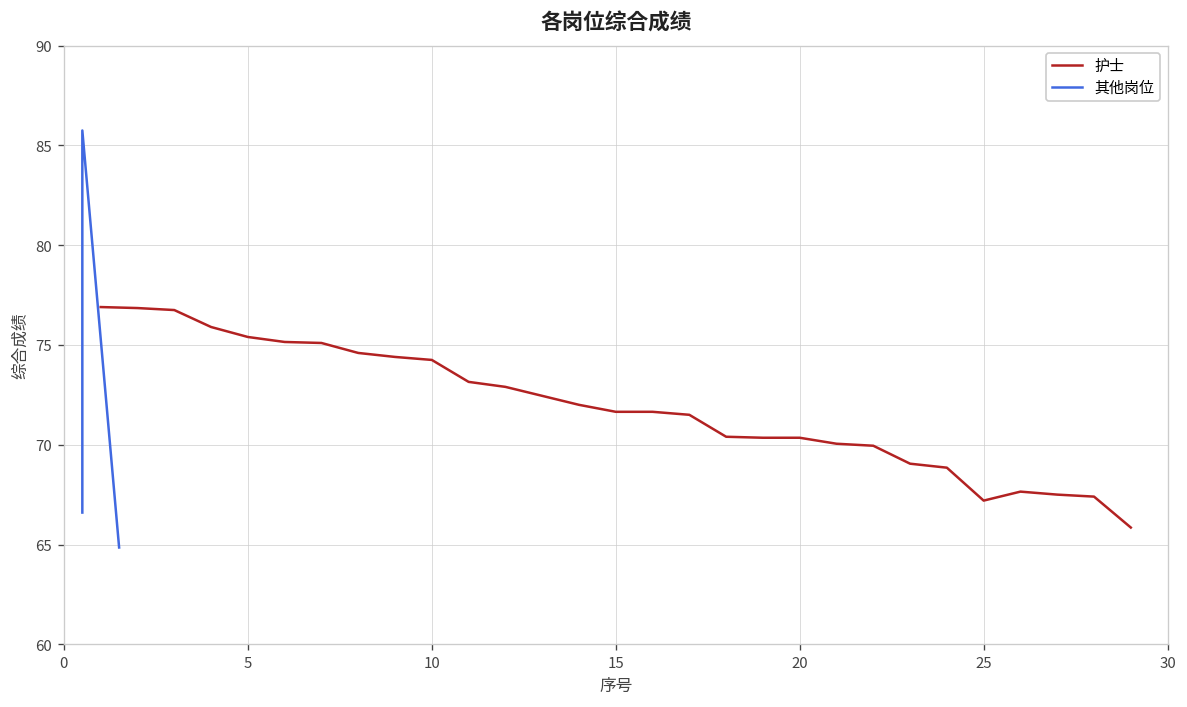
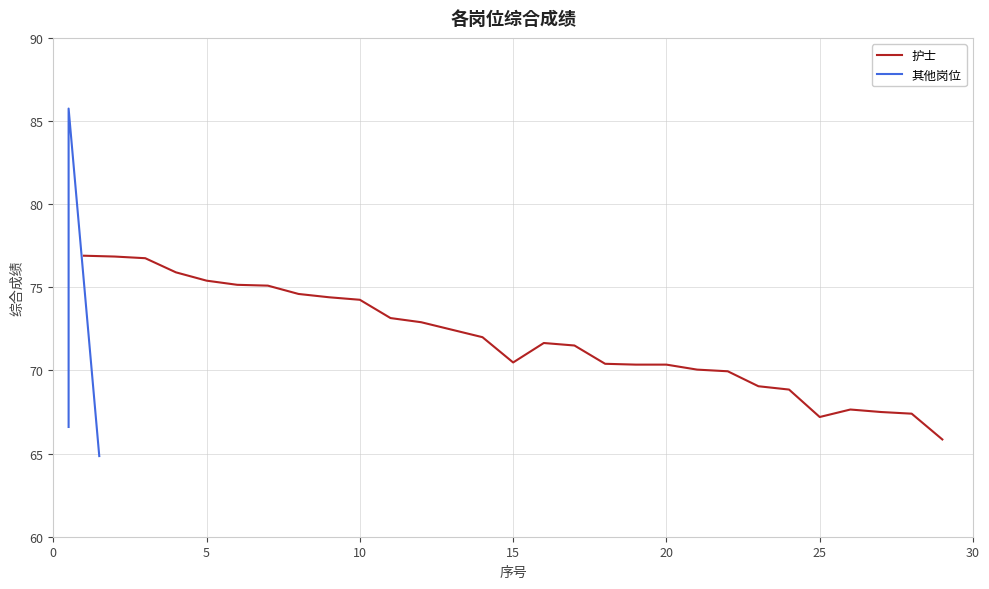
护士, 15: 71.7 -> 70.5
